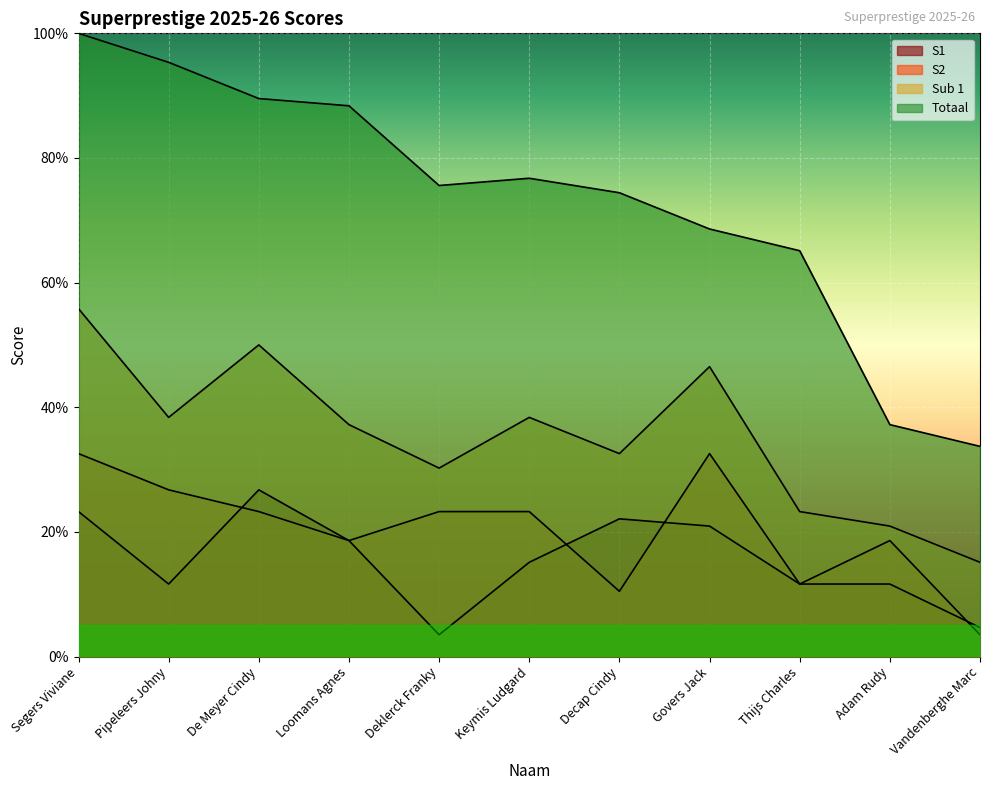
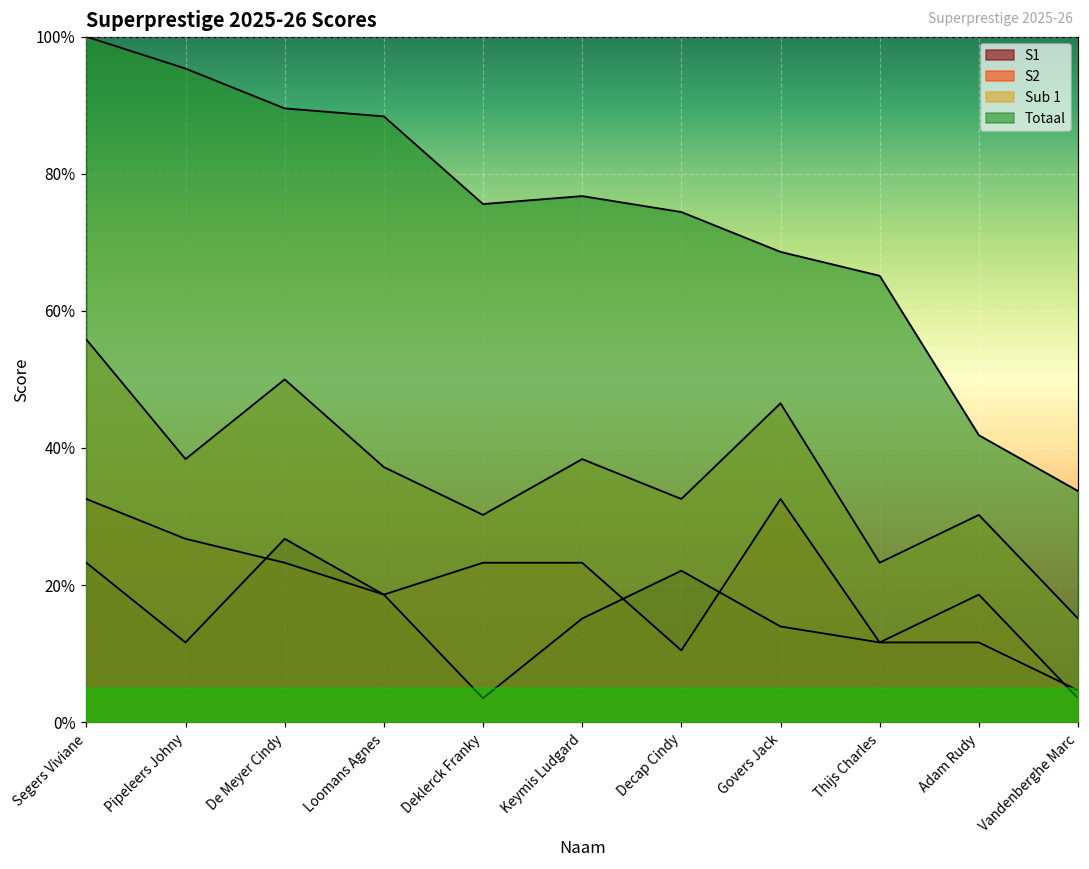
S1, Govers Jack: 21% -> 14%
Sub 1, Adam Rudy: 21% -> 30%
Totaal, Adam Rudy: 37% -> 42%
